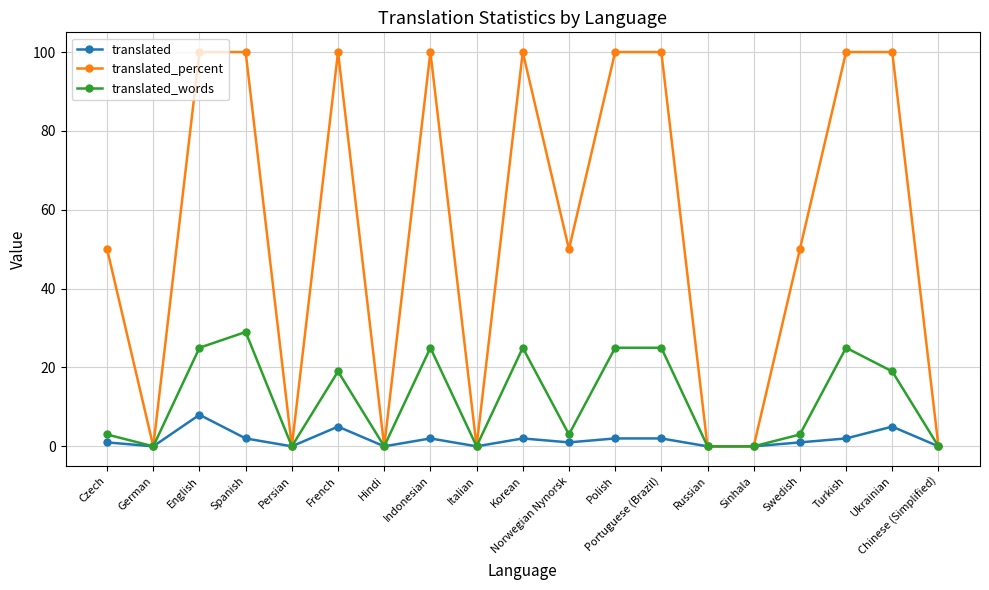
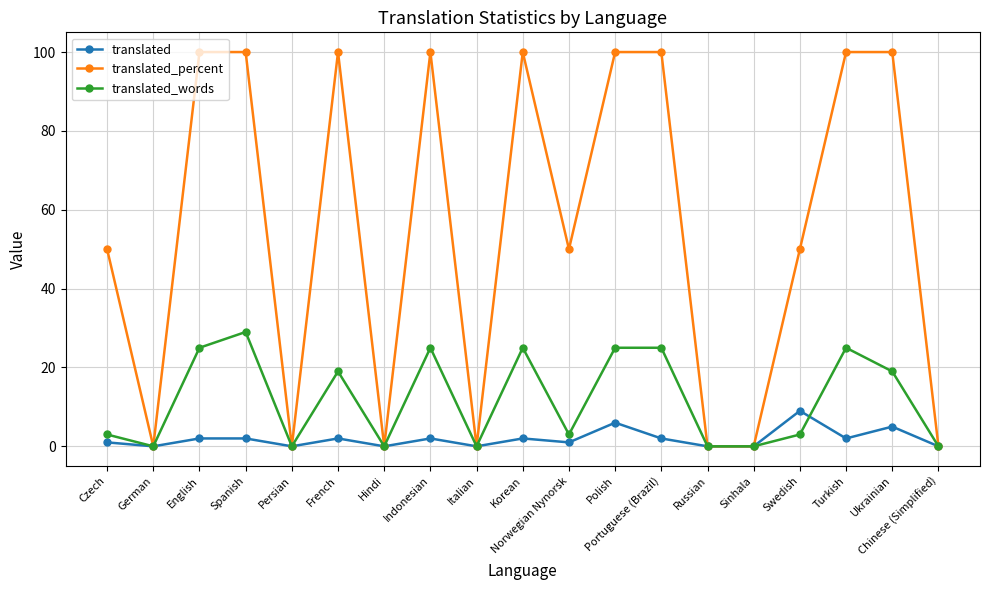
translated, English: 8 -> 2
translated, French: 5 -> 2
translated, Polish: 2 -> 6
translated, Swedish: 1 -> 9
